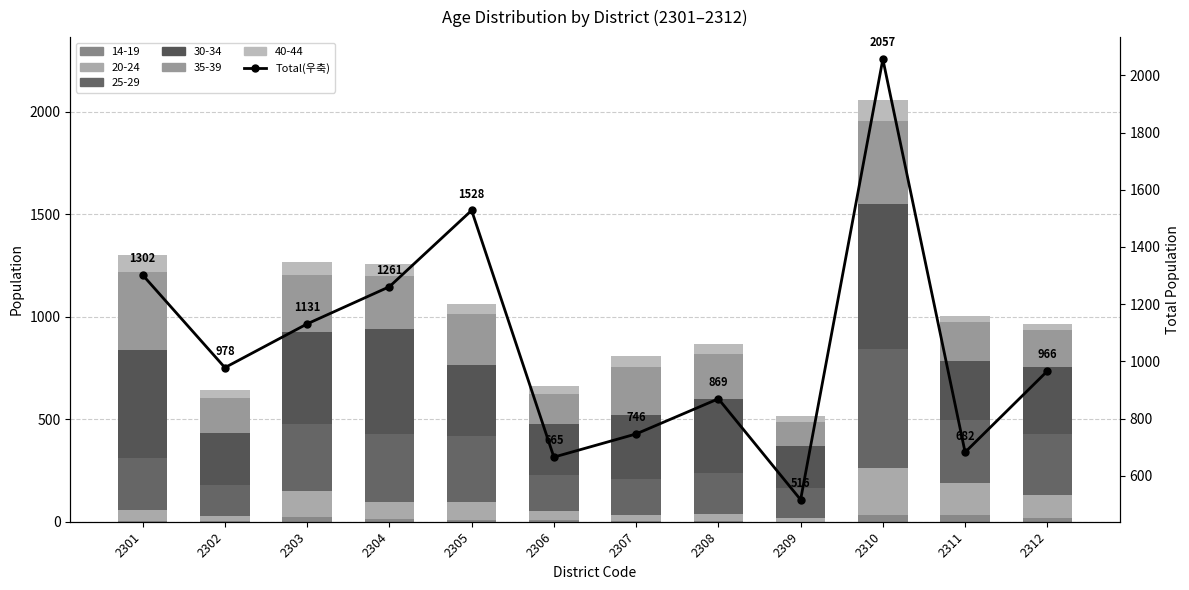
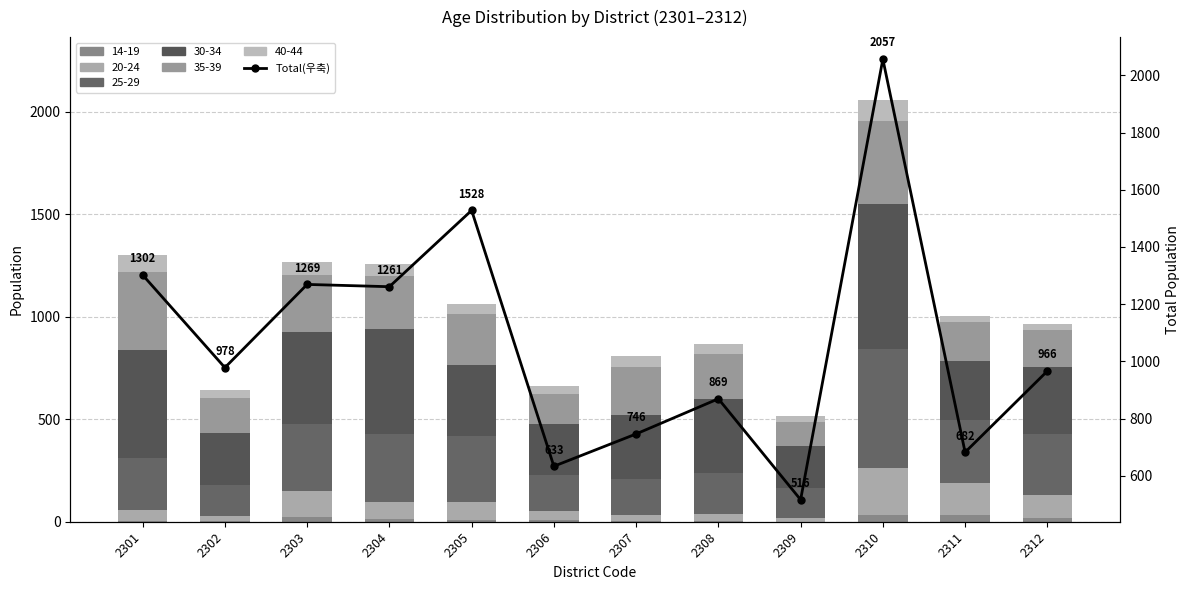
Total(우축), 2303: 1131 -> 1269
Total(우축), 2306: 665 -> 633
